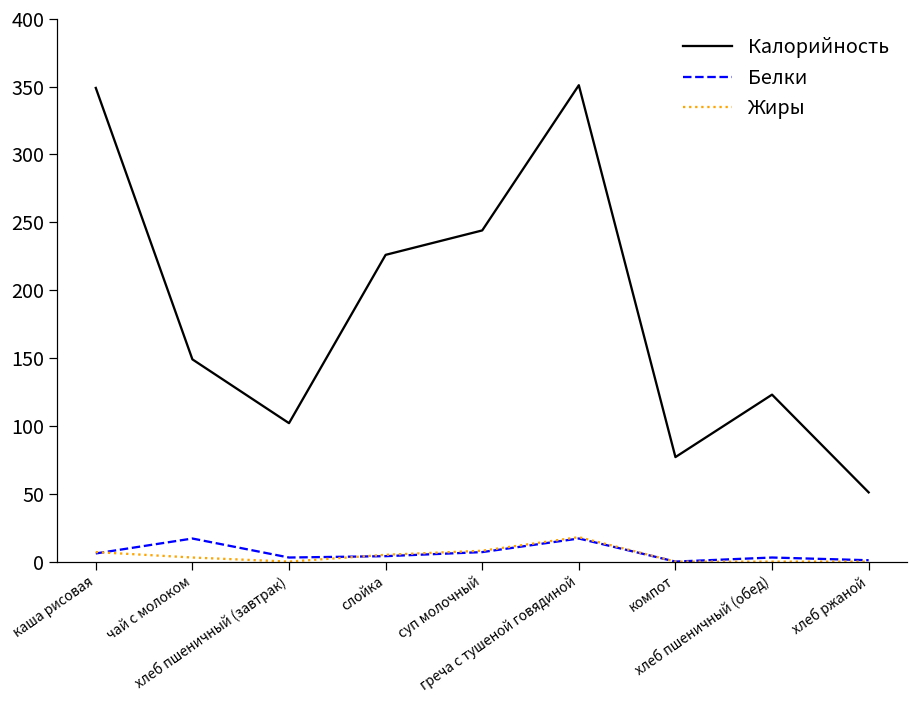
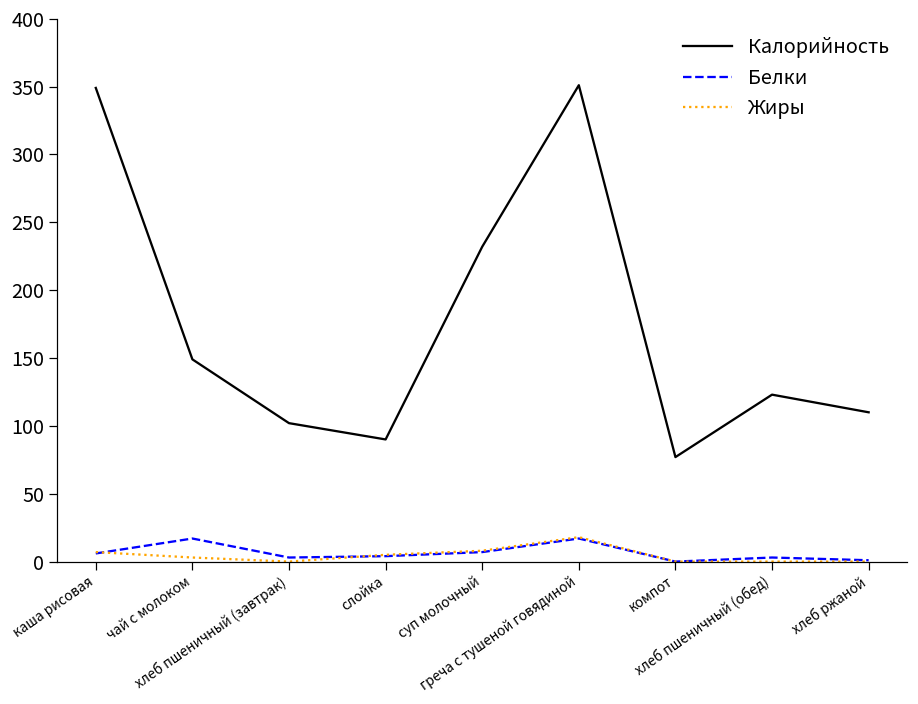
Калорийность, слойка: 226 -> 90
Калорийность, суп молочный: 244 -> 232
Калорийность, хлеб ржаной: 51 -> 110
